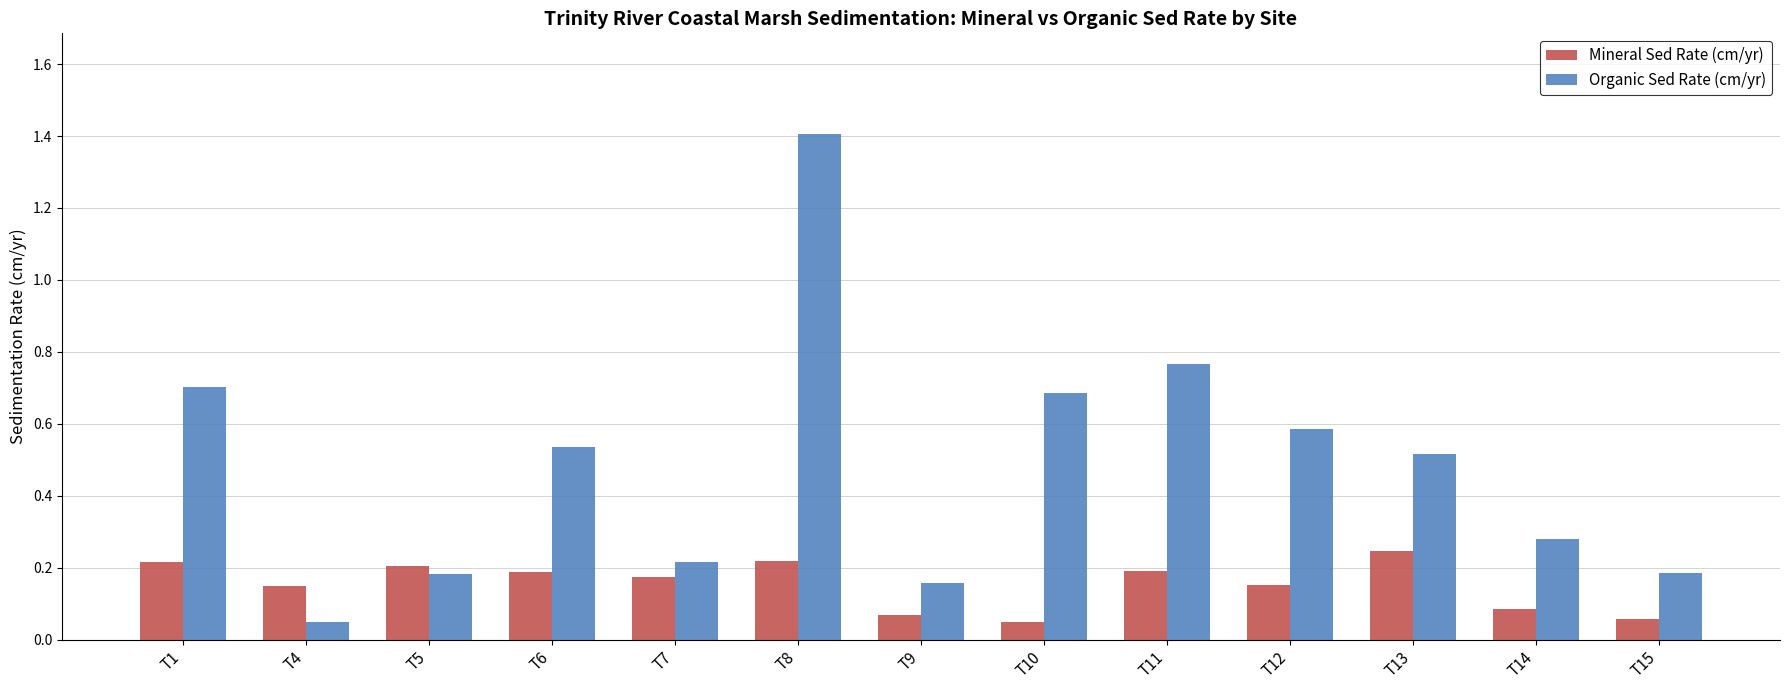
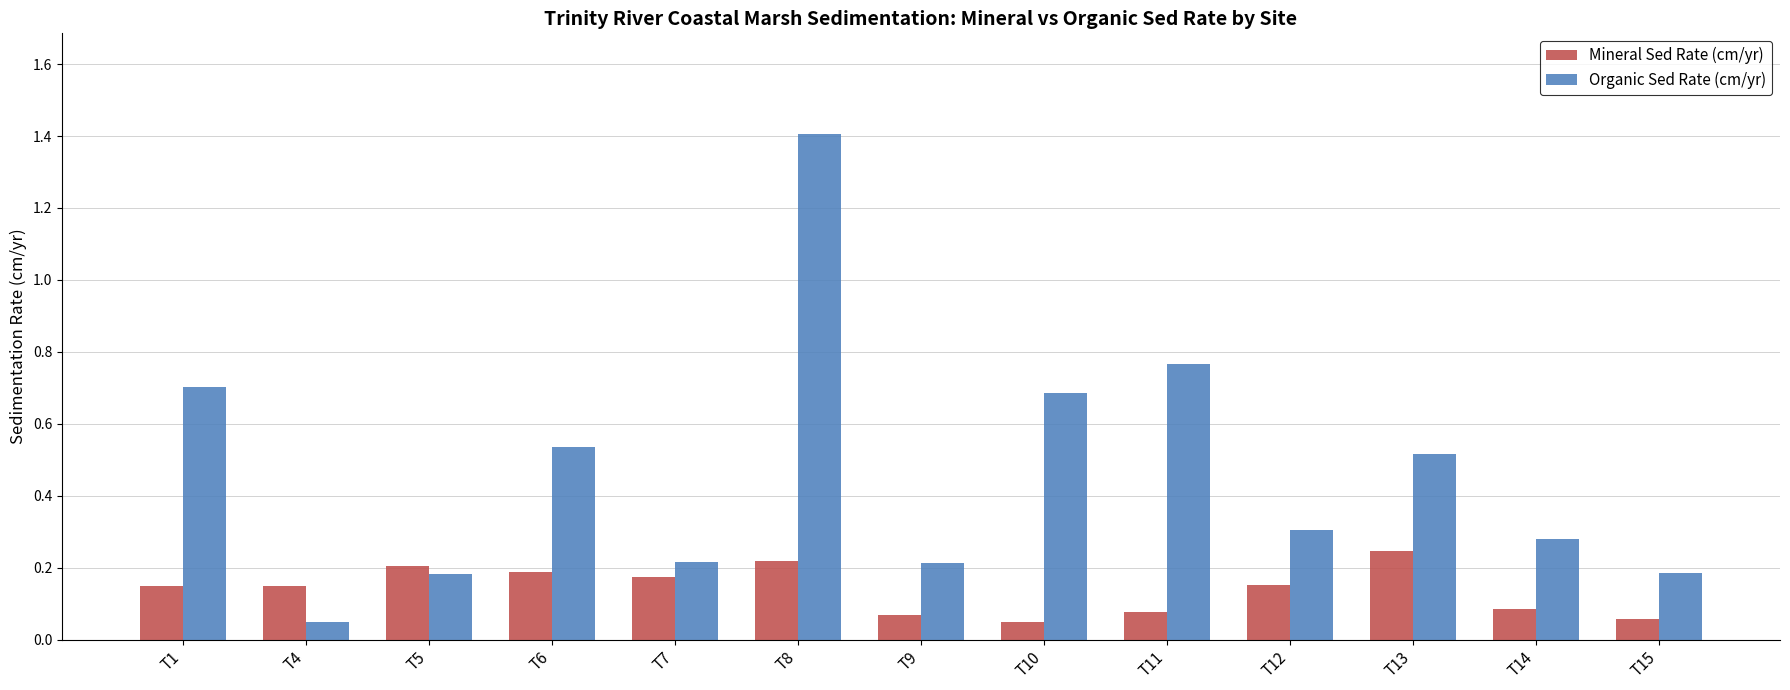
Mineral Sed Rate (cm/yr), T1: 0.22 -> 0.15
Organic Sed Rate (cm/yr), T9: 0.16 -> 0.21
Mineral Sed Rate (cm/yr), T11: 0.19 -> 0.08
Organic Sed Rate (cm/yr), T12: 0.59 -> 0.30
